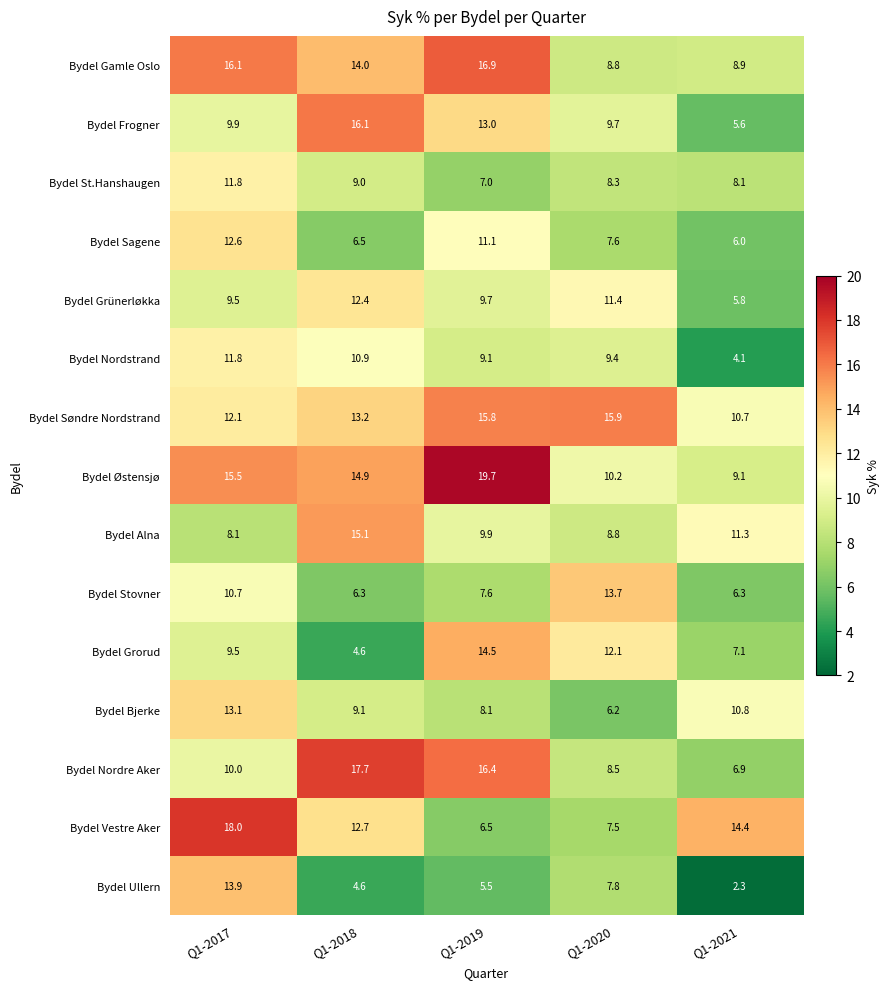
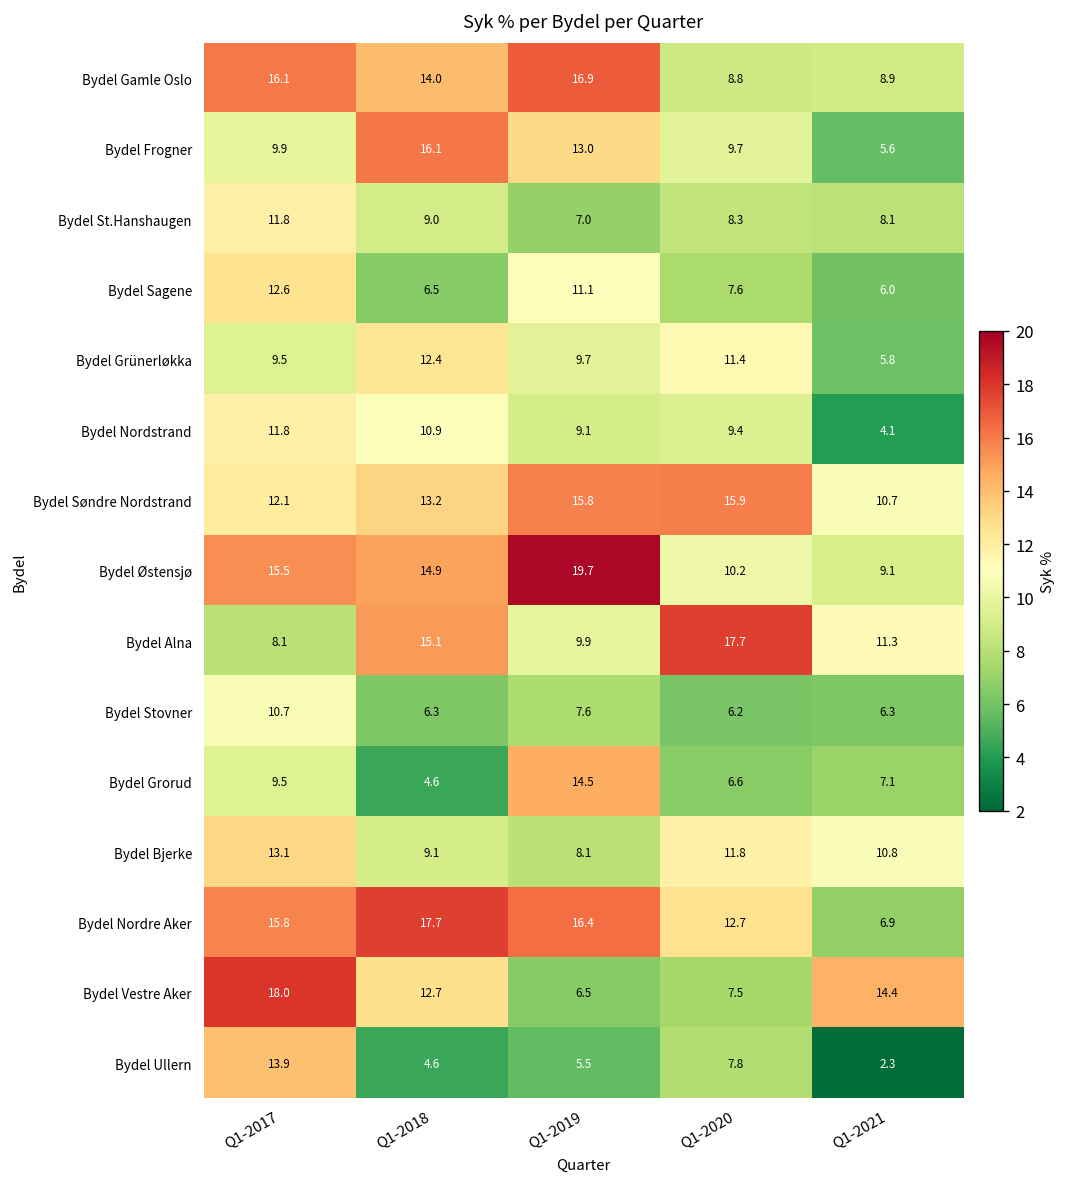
Bydel Alna, Q1-2020: 8.8 -> 17.7
Bydel Stovner, Q1-2020: 13.7 -> 6.2
Bydel Grorud, Q1-2020: 12.1 -> 6.6
Bydel Bjerke, Q1-2020: 6.2 -> 11.8
Bydel Nordre Aker, Q1-2017: 10.0 -> 15.8
Bydel Nordre Aker, Q1-2020: 8.5 -> 12.7
